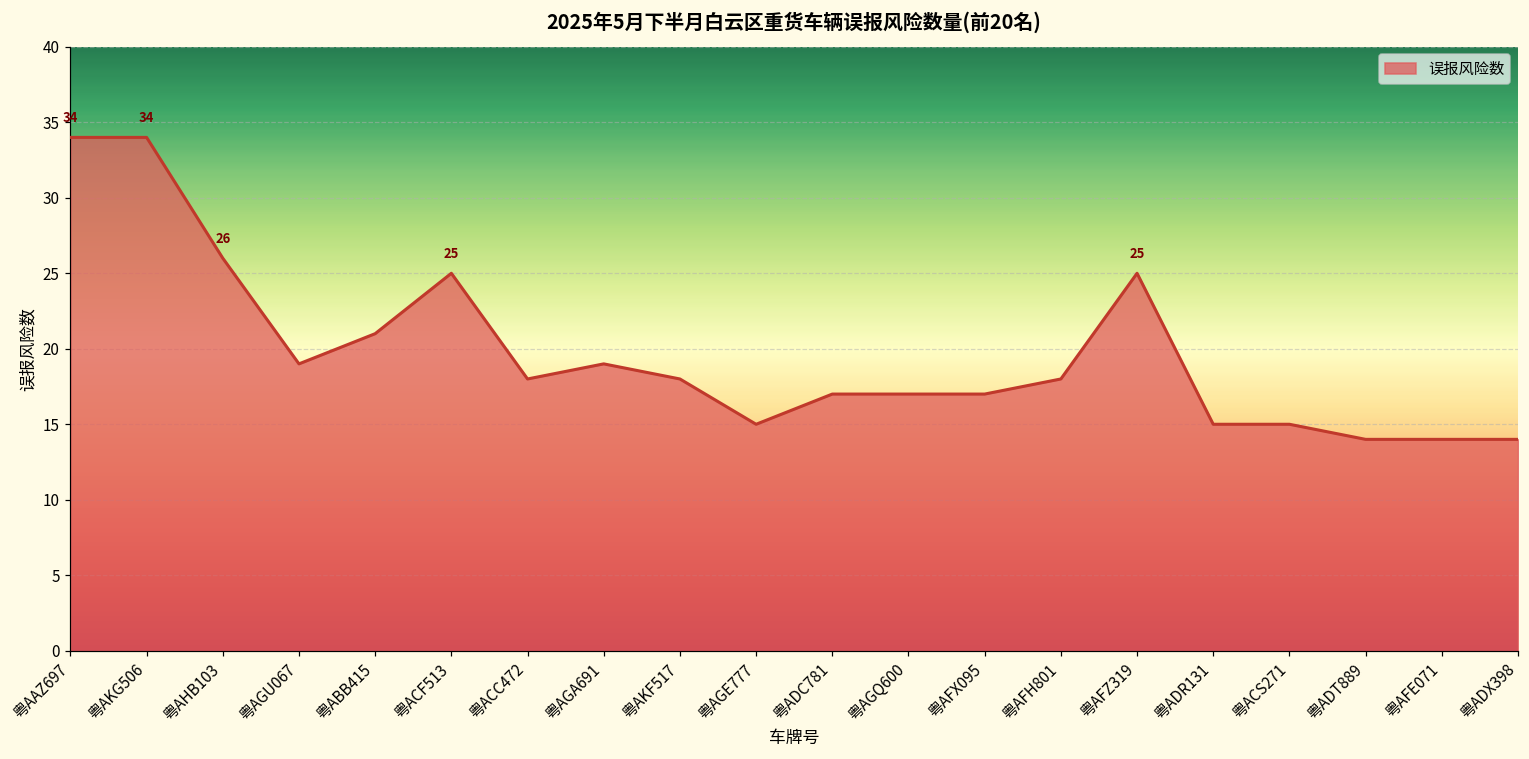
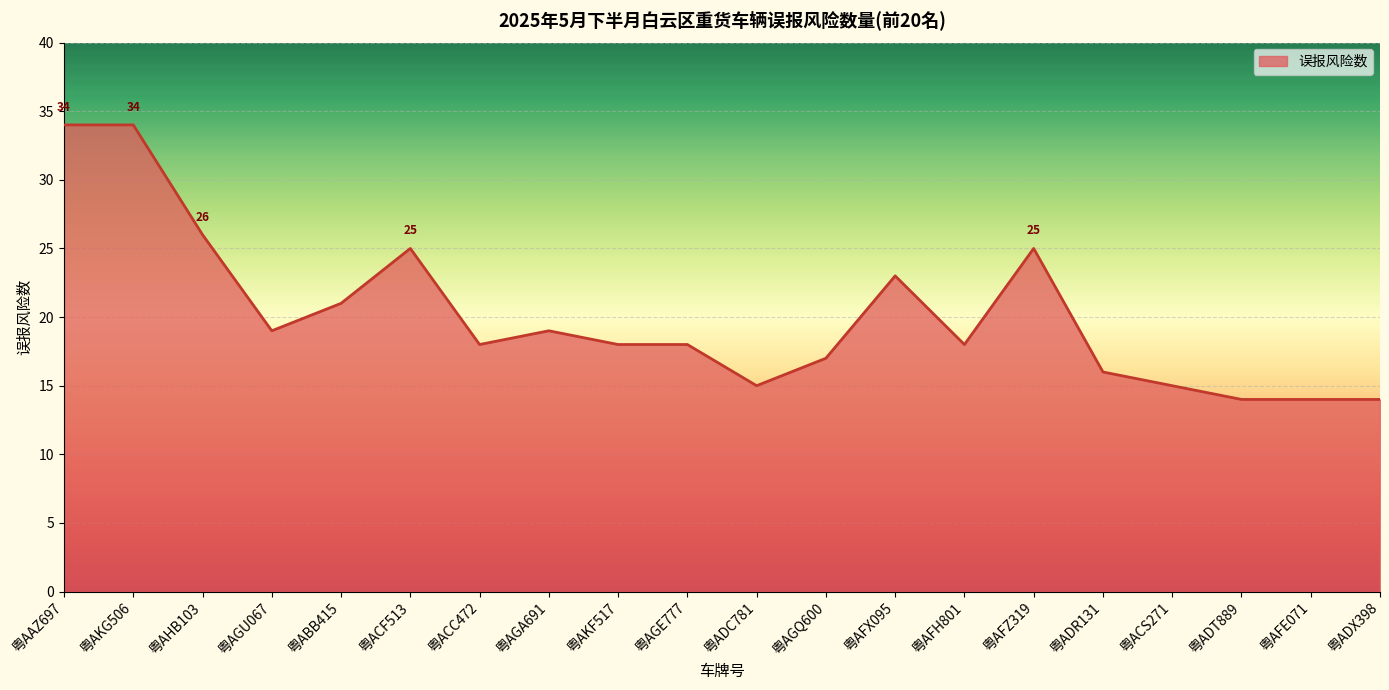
粤AGE777: 15 -> 18
粤ADC781: 17 -> 15
粤AFX095: 17 -> 23
粤ADR131: 15 -> 16
